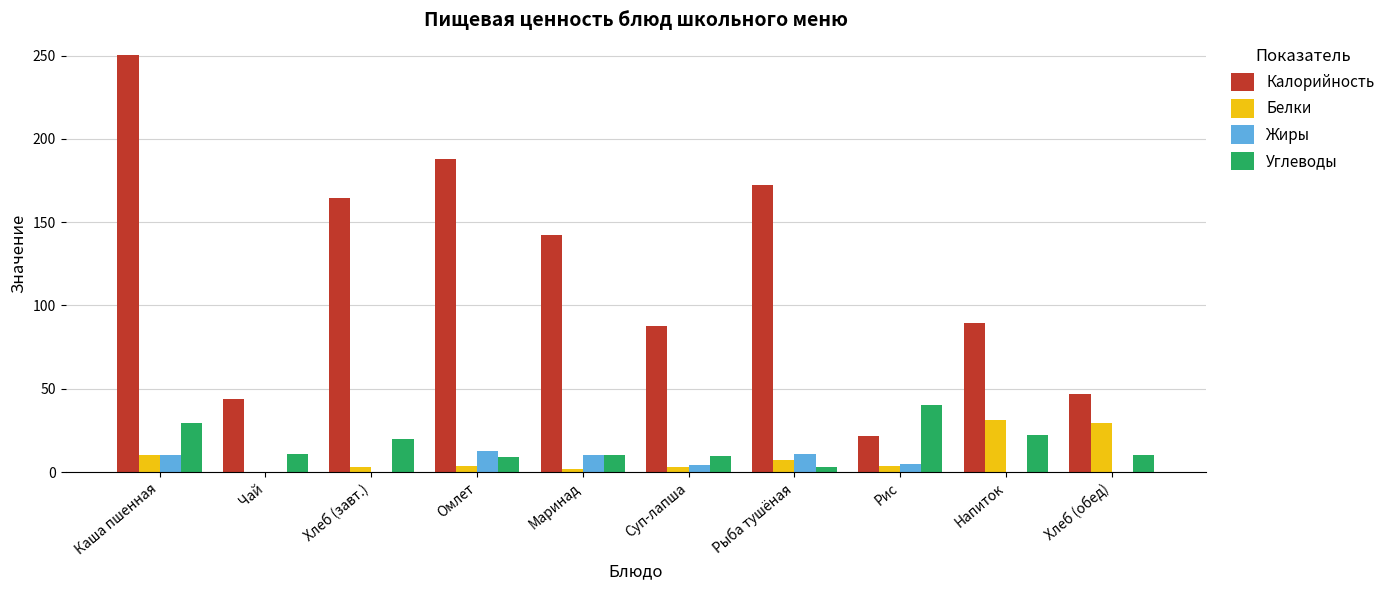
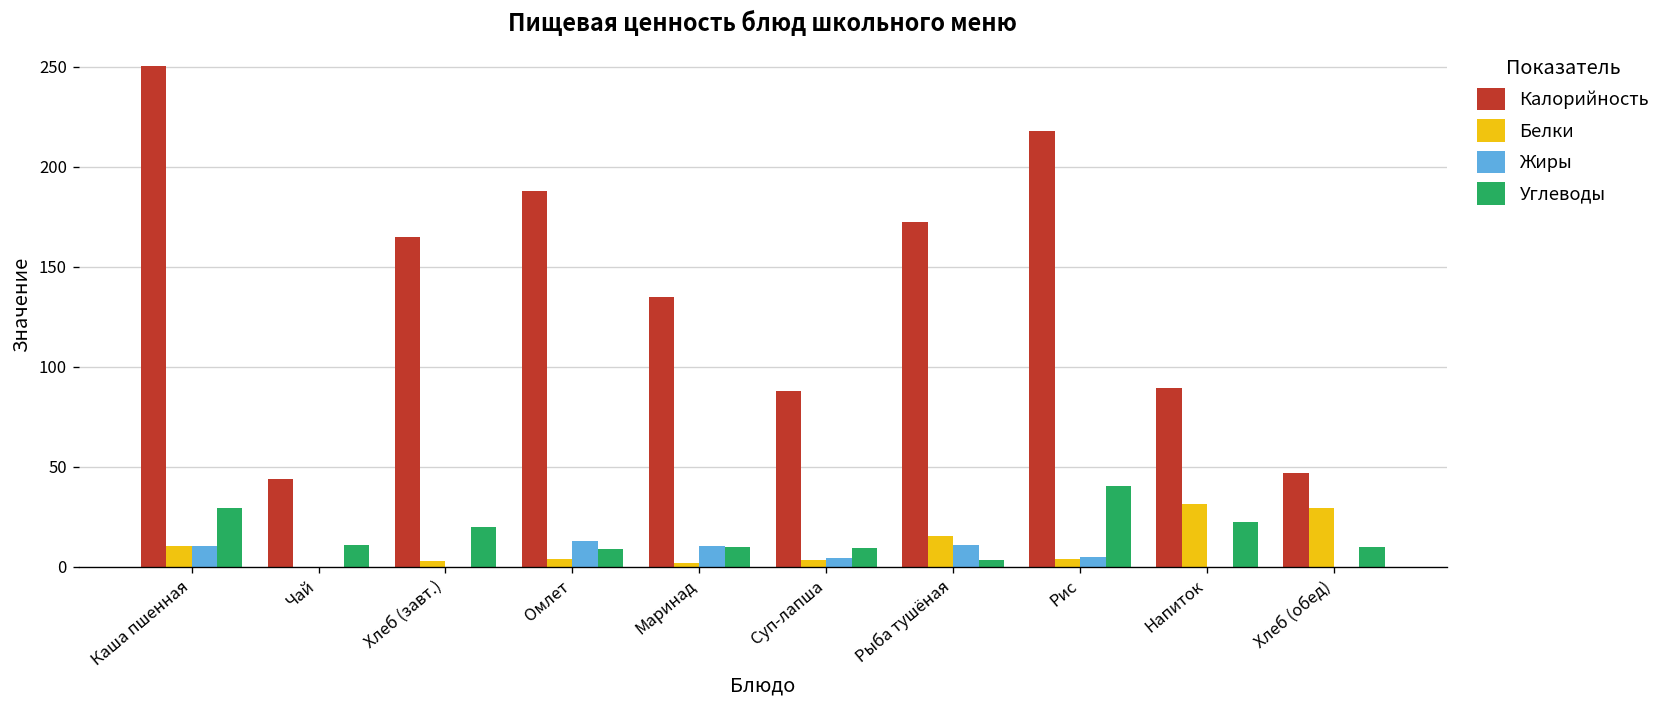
Калорийность, Маринад: 142 -> 135
Белки, Рыба тушёная: 7 -> 15
Калорийность, Рис: 22 -> 218
